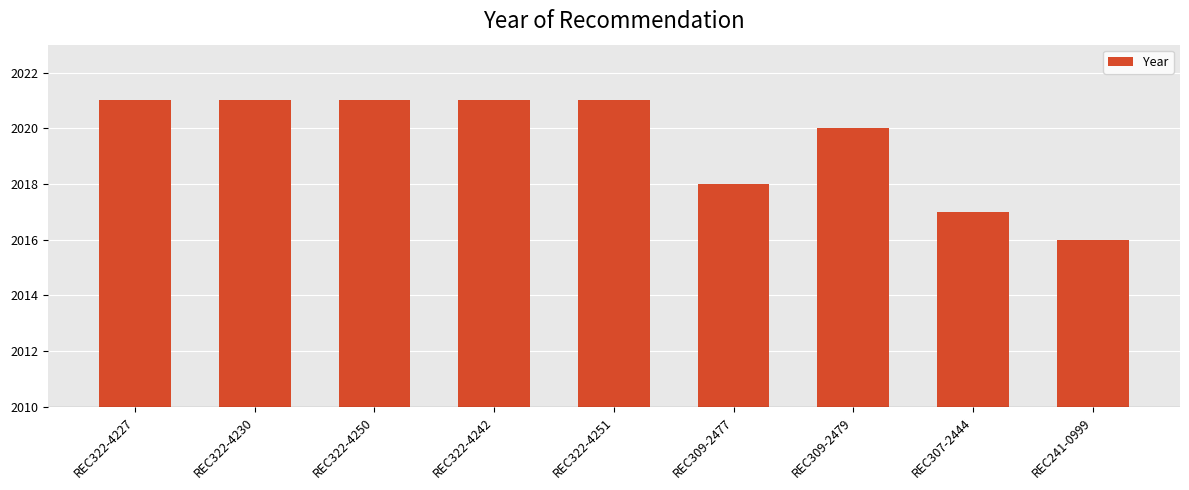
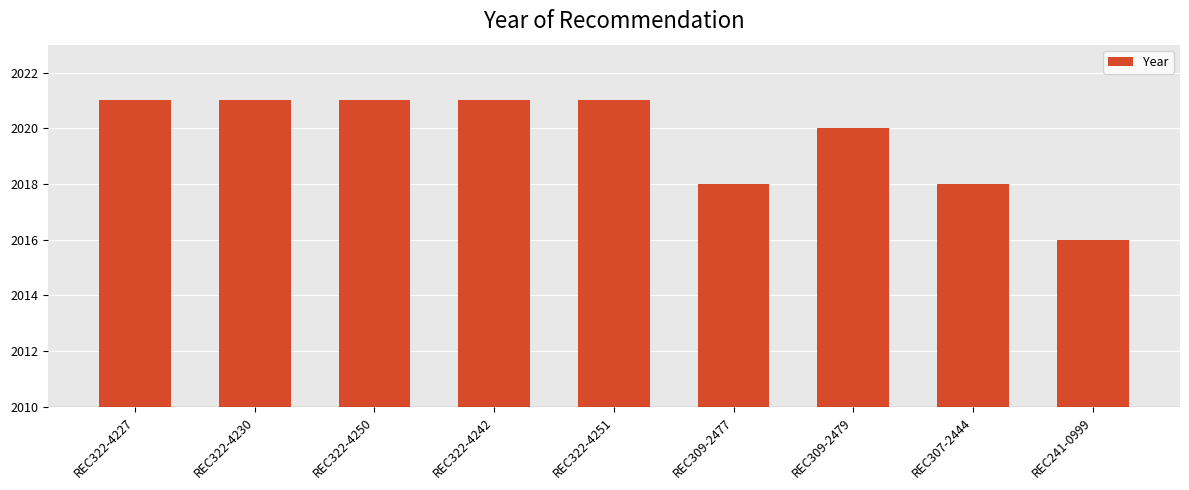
REC307-2444: 2017 -> 2018
